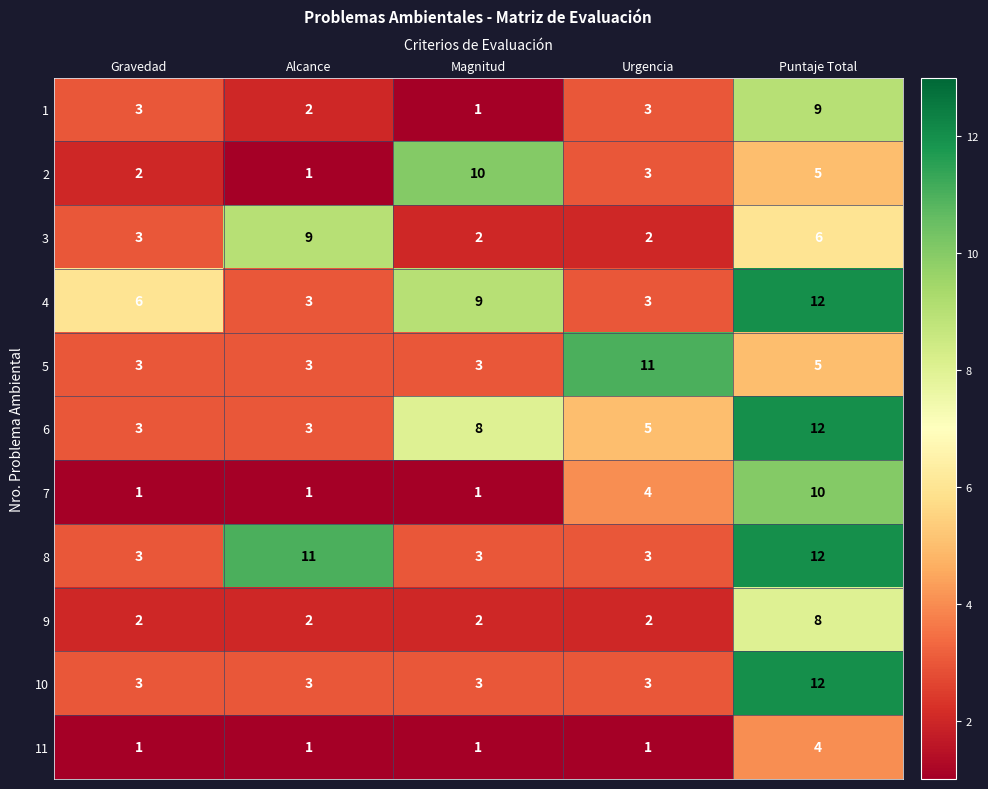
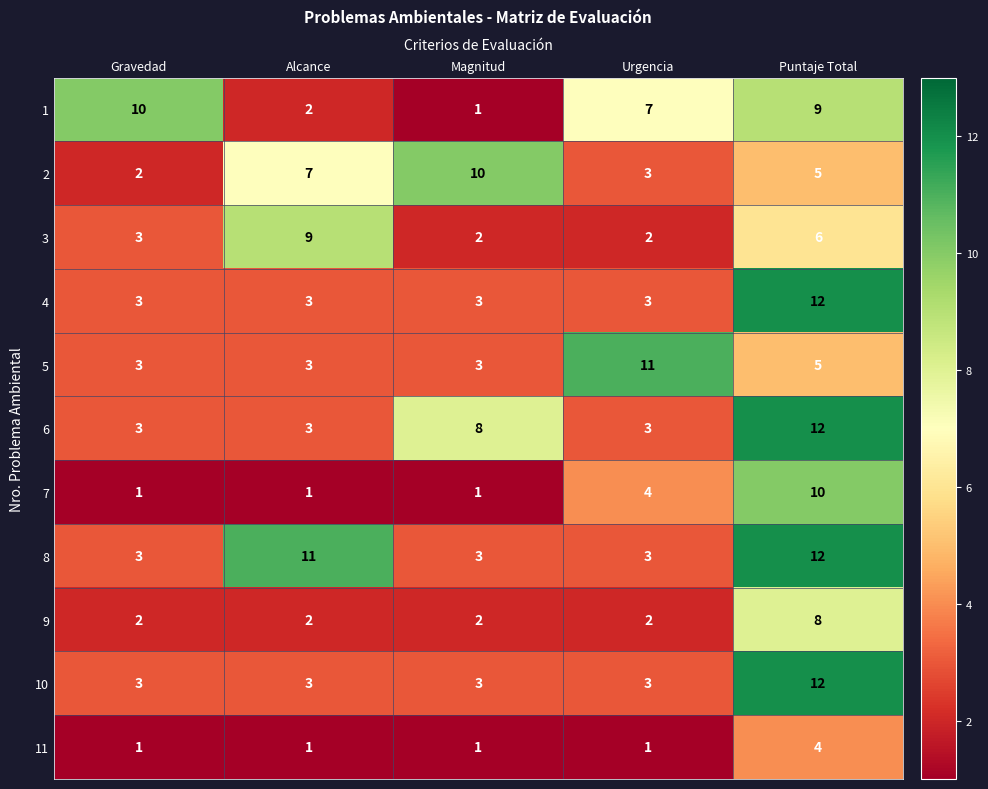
1, Gravedad: 3 -> 10
1, Urgencia: 3 -> 7
2, Alcance: 1 -> 7
4, Gravedad: 6 -> 3
4, Magnitud: 9 -> 3
6, Urgencia: 5 -> 3
